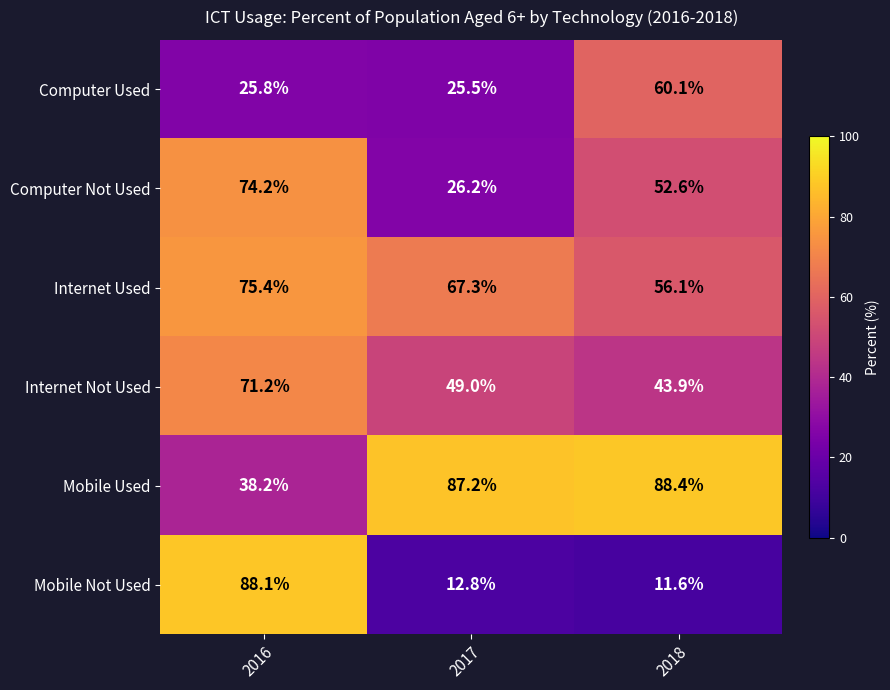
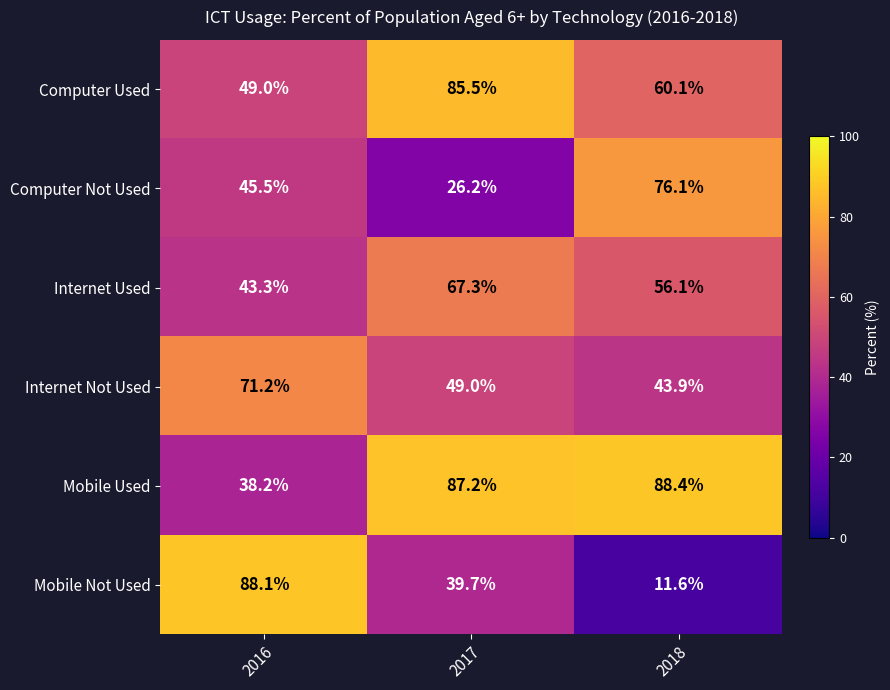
Computer Used, 2016: 25.8% -> 49.0%
Computer Used, 2017: 25.5% -> 85.5%
Computer Not Used, 2016: 74.2% -> 45.5%
Computer Not Used, 2018: 52.6% -> 76.1%
Internet Used, 2016: 75.4% -> 43.3%
Mobile Not Used, 2017: 12.8% -> 39.7%
